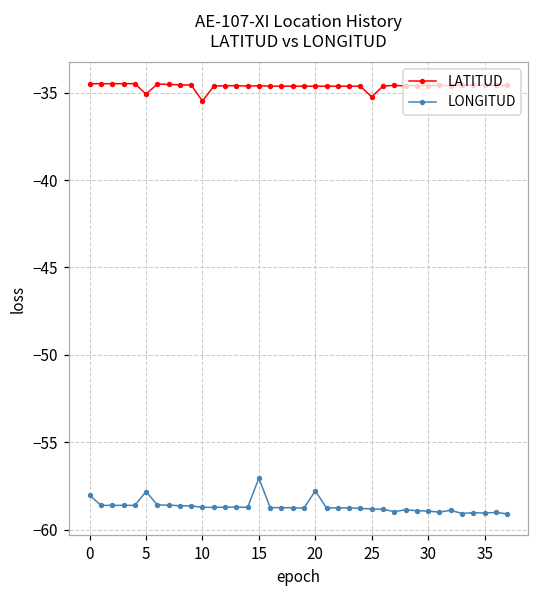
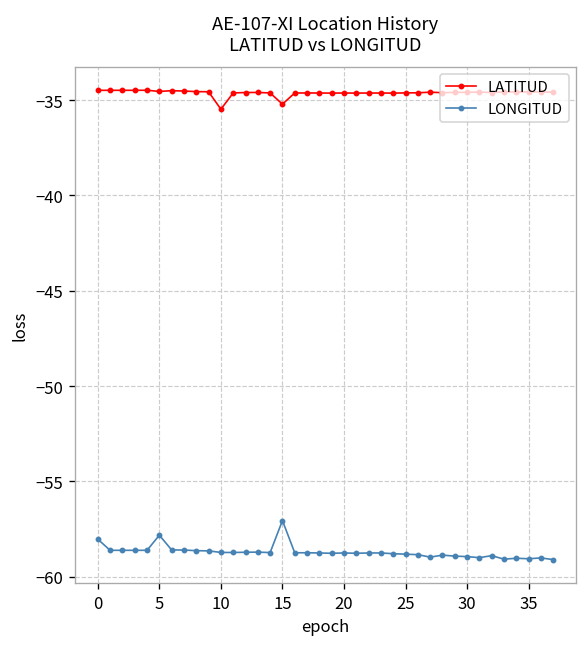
LATITUD, 5: -35.1 -> -34.5
LATITUD, 15: -34.6 -> -35.2
LONGITUD, 20: -57.8 -> -58.7
LATITUD, 25: -35.2 -> -34.6
